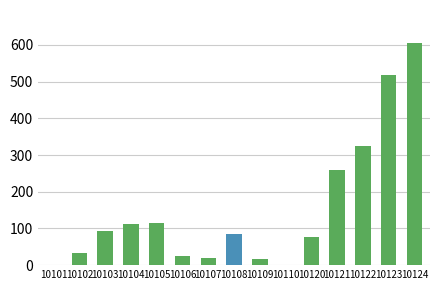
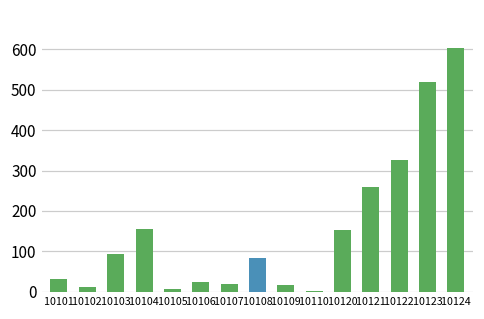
10101: 0 -> 30
10102: 30 -> 10
10104: 110 -> 160
10105: 110 -> 10
10120: 80 -> 150
